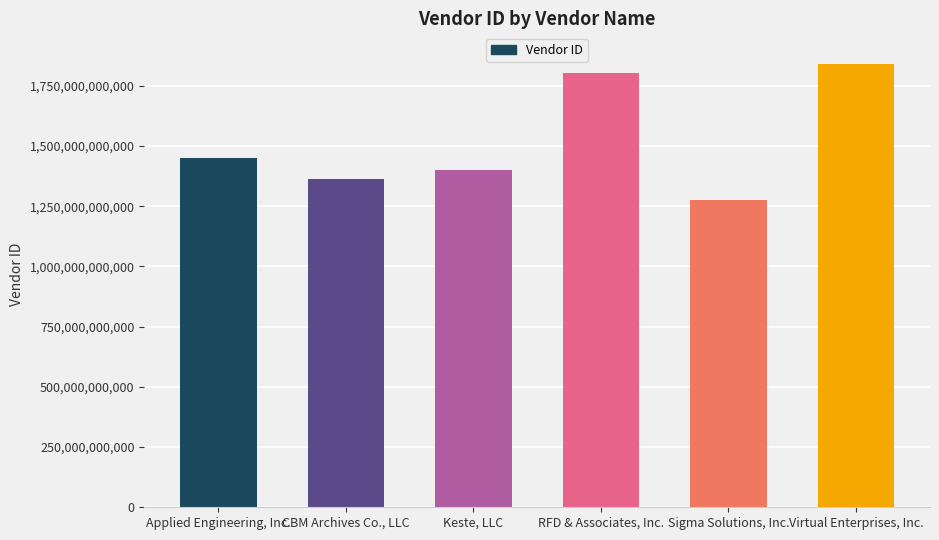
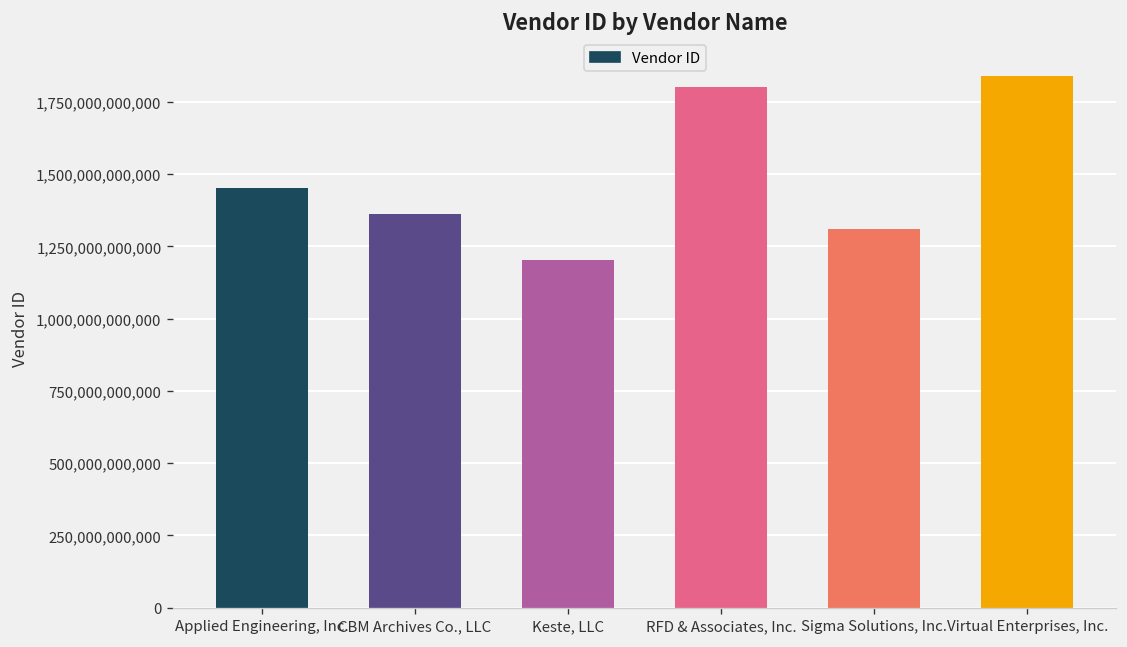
Keste, LLC: 1,400,000,000,000 -> 1,200,000,000,000
Sigma Solutions, Inc.: 1,270,000,000,000 -> 1,310,000,000,000
